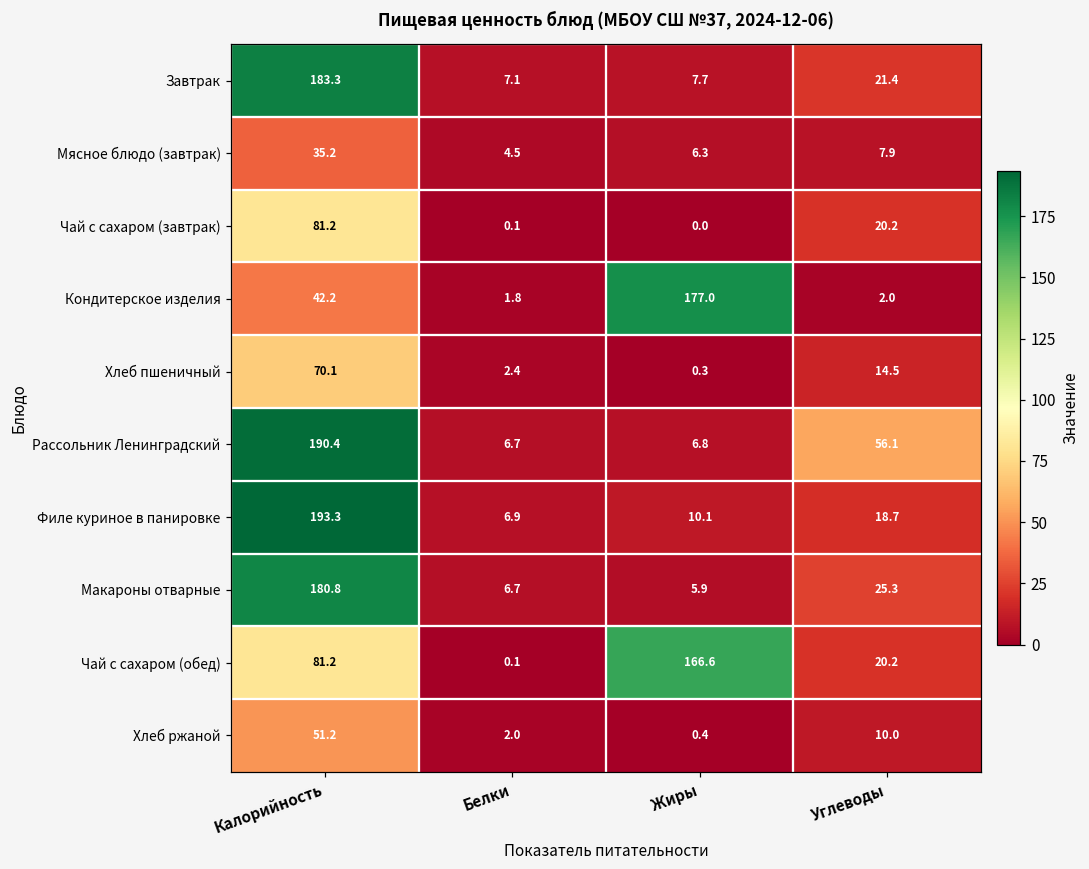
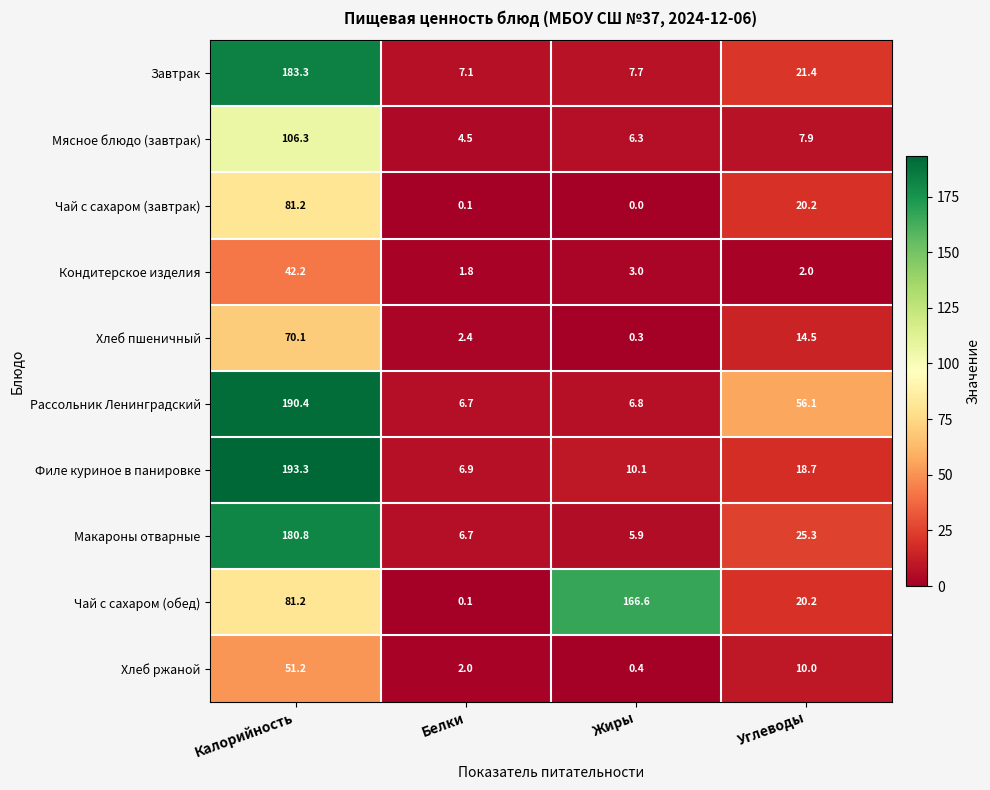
Мясное блюдо (завтрак), Калорийность: 35.2 -> 106.3
Кондитерское изделия, Жиры: 177.0 -> 3.0
